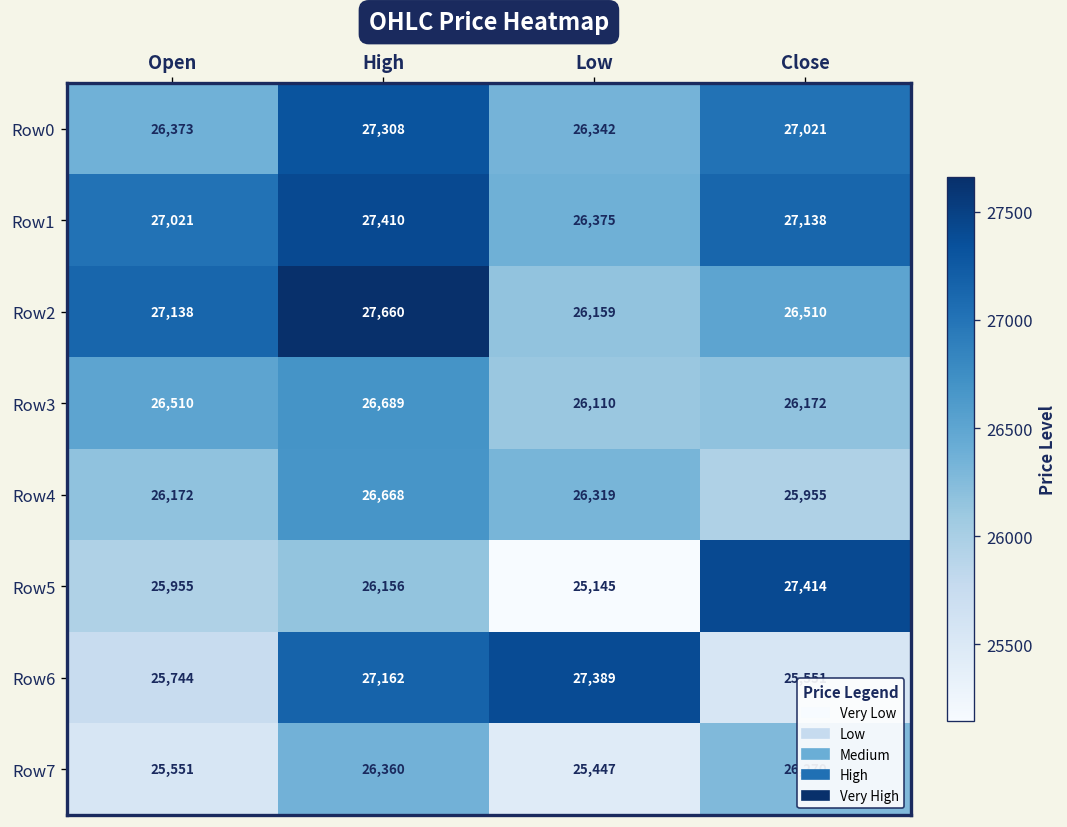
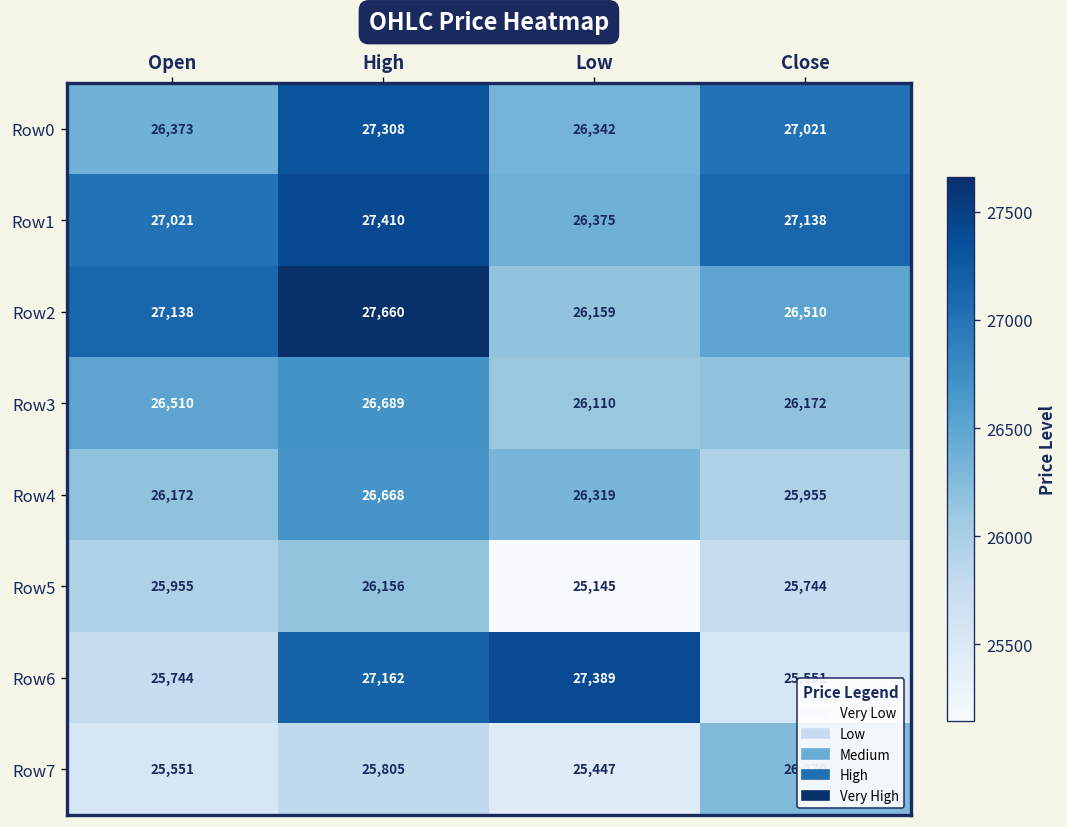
Row5, Close: 27,414 -> 25,744
Row7, High: 26,360 -> 25,805
